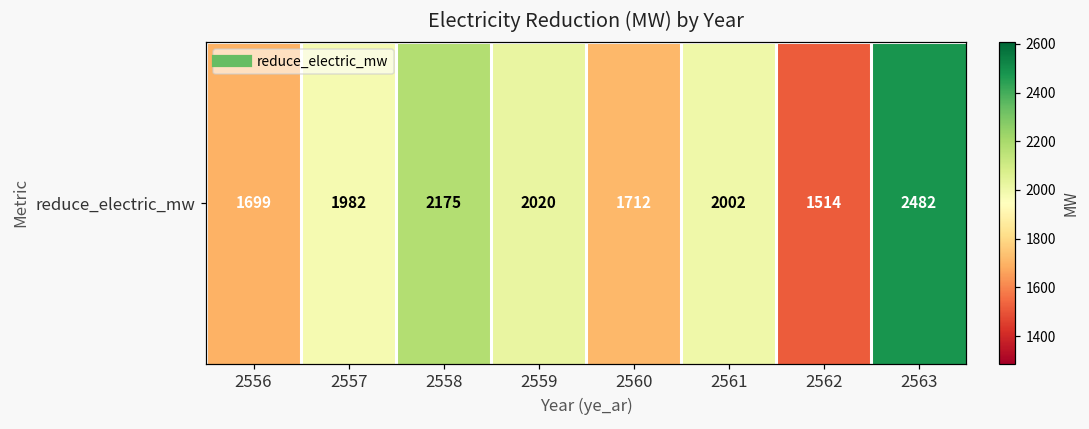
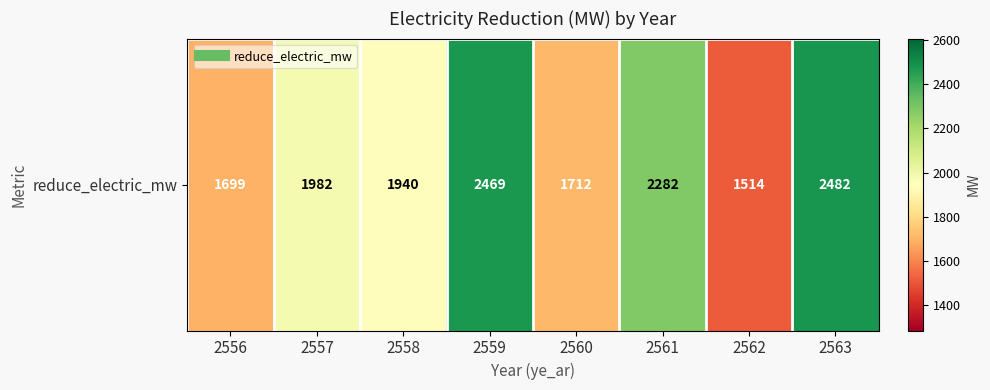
reduce_electric_mw, 2558: 2175 -> 1940
reduce_electric_mw, 2559: 2020 -> 2469
reduce_electric_mw, 2561: 2002 -> 2282
